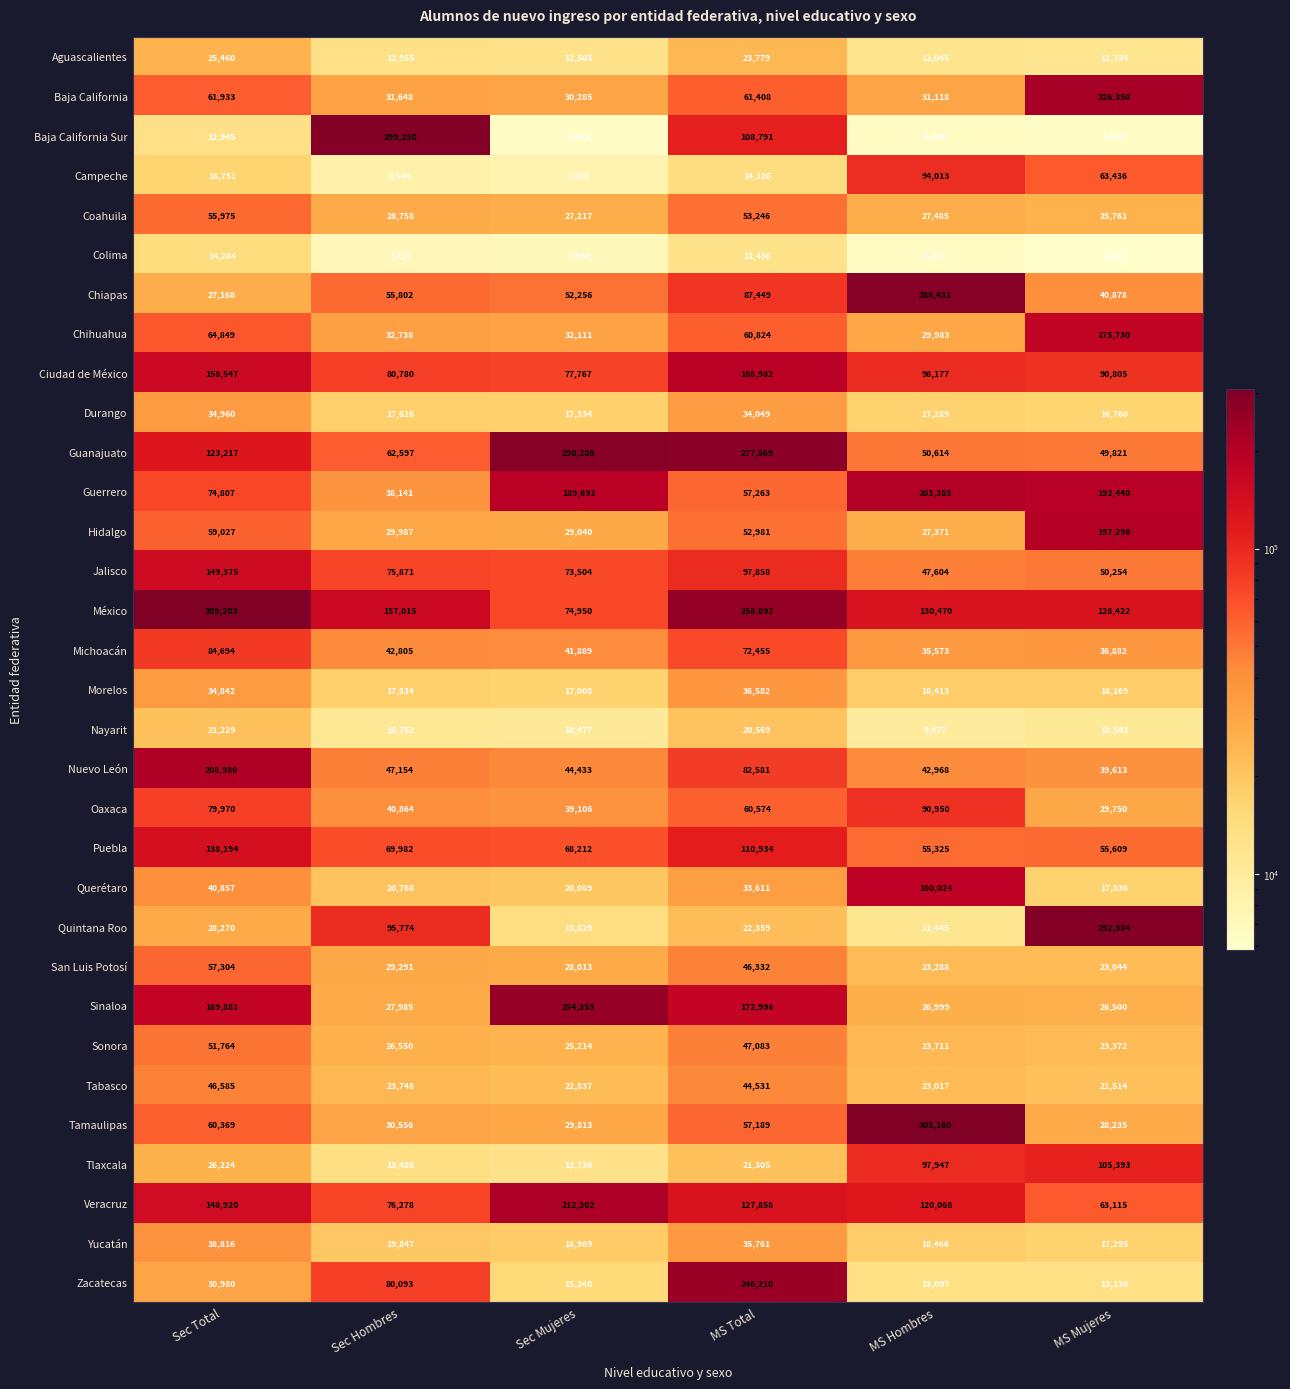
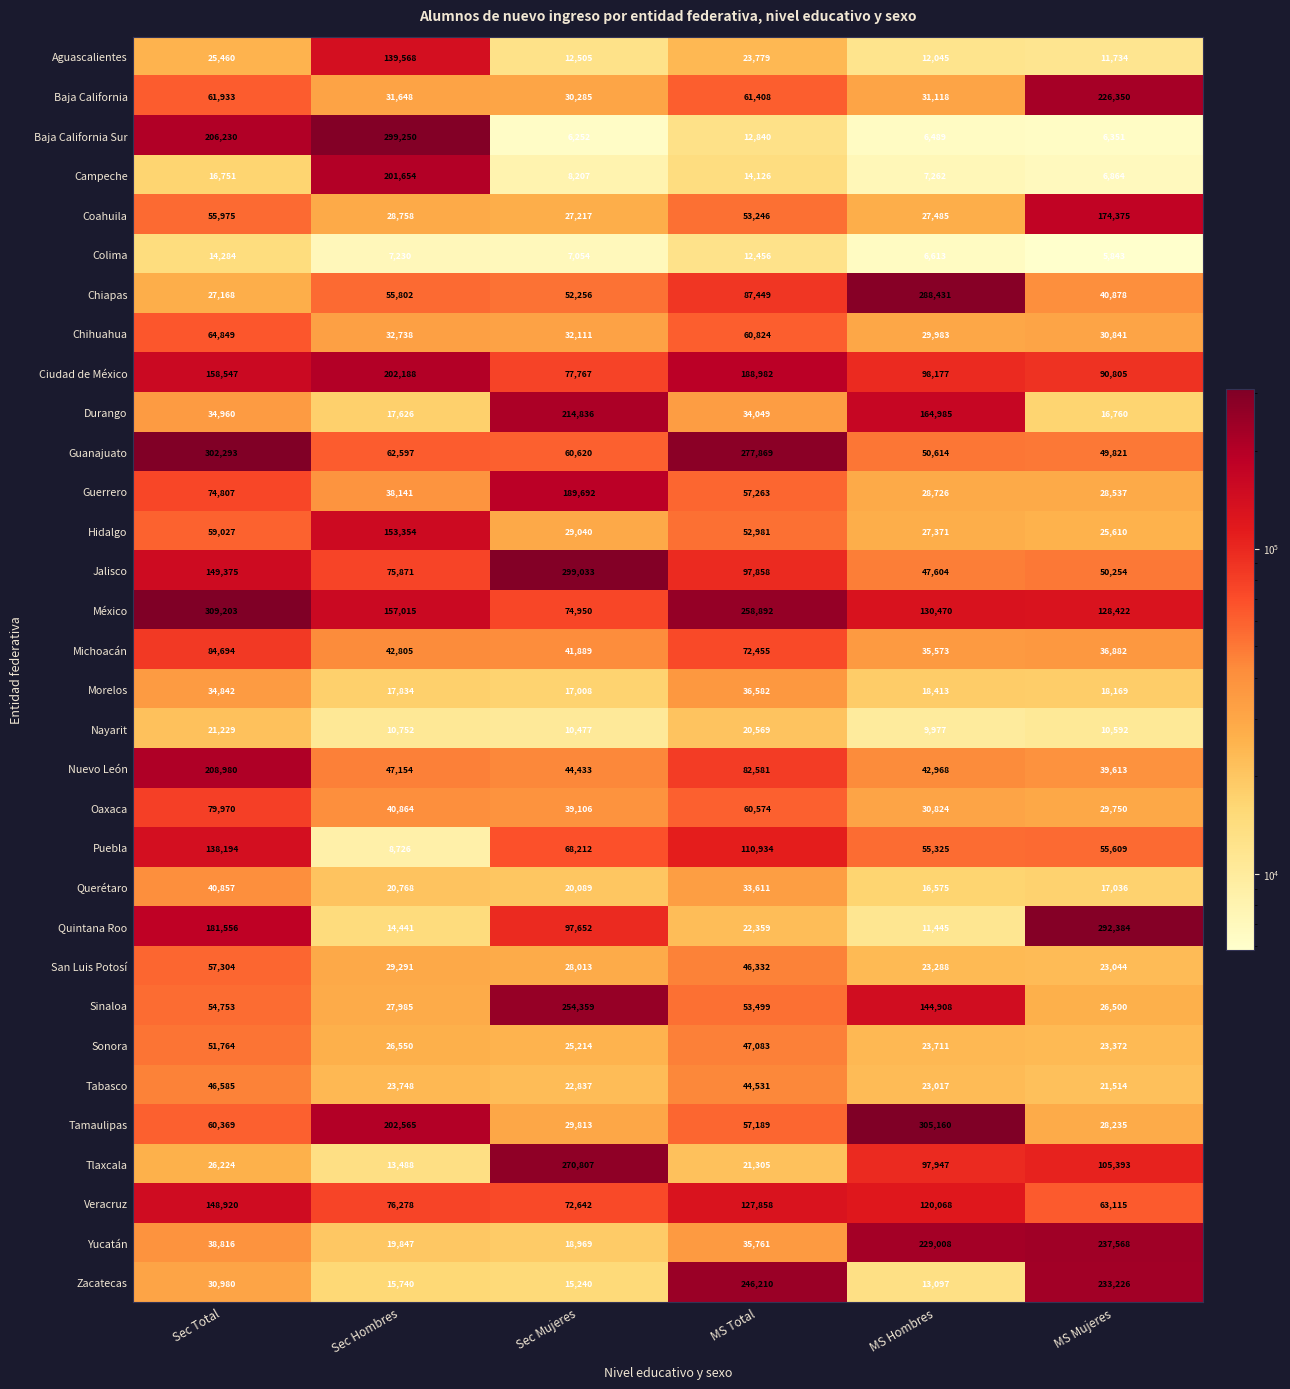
Aguascalientes, Sec Hombres: 12,955 -> 139,568
Baja California Sur, Sec Total: 12,945 -> 206,230
Baja California Sur, MS Total: 108,791 -> 12,840
Campeche, Sec Hombres: 8,544 -> 201,654
Campeche, MS Hombres: 94,013 -> 7,262
Campeche, MS Mujeres: 63,436 -> 6,864
Coahuila, MS Mujeres: 25,761 -> 174,375
Chihuahua, MS Mujeres: 175,730 -> 30,841
Ciudad de México, Sec Hombres: 80,780 -> 202,188
Durango, Sec Mujeres: 17,334 -> 214,836
Durango, MS Hombres: 17,289 -> 164,985
Guanajuato, Sec Total: 123,217 -> 302,293
Guanajuato, Sec Mujeres: 290,205 -> 60,620
Guerrero, MS Hombres: 203,385 -> 28,726
Guerrero, MS Mujeres: 192,440 -> 28,537
Hidalgo, Sec Hombres: 29,987 -> 153,354
Hidalgo, MS Mujeres: 197,296 -> 25,610
Jalisco, Sec Mujeres: 73,504 -> 299,033
Oaxaca, MS Hombres: 90,950 -> 30,824
Puebla, Sec Hombres: 69,982 -> 8,726
Querétaro, MS Hombres: 180,024 -> 16,575
Quintana Roo, Sec Total: 28,270 -> 181,556
Quintana Roo, Sec Hombres: 95,774 -> 14,441
Quintana Roo, Sec Mujeres: 13,829 -> 97,652
Sinaloa, Sec Total: 169,881 -> 54,753
Sinaloa, MS Total: 172,996 -> 53,499
Sinaloa, MS Hombres: 26,999 -> 144,908
Tamaulipas, Sec Hombres: 30,556 -> 202,565
Tlaxcala, Sec Mujeres: 12,736 -> 270,807
Veracruz, Sec Mujeres: 212,202 -> 72,642
Yucatán, MS Hombres: 18,466 -> 229,008
Yucatán, MS Mujeres: 17,295 -> 237,568
Zacatecas, Sec Hombres: 80,093 -> 15,740
Zacatecas, MS Mujeres: 13,136 -> 233,226
